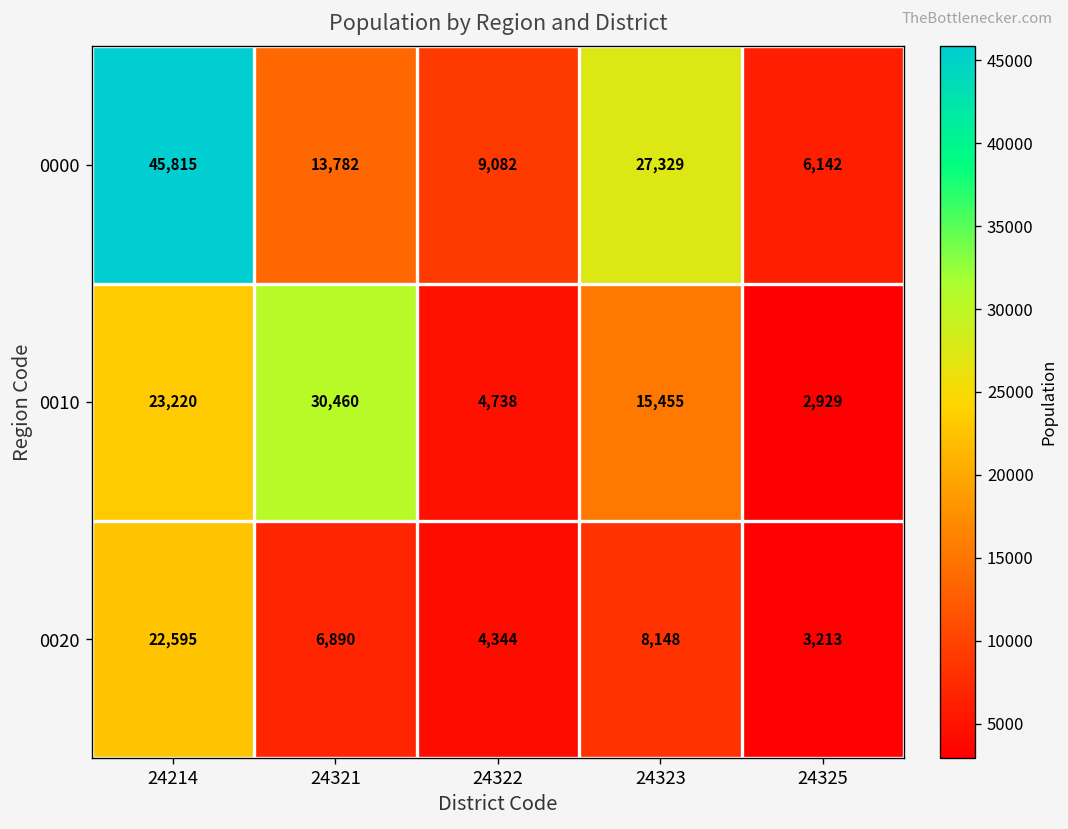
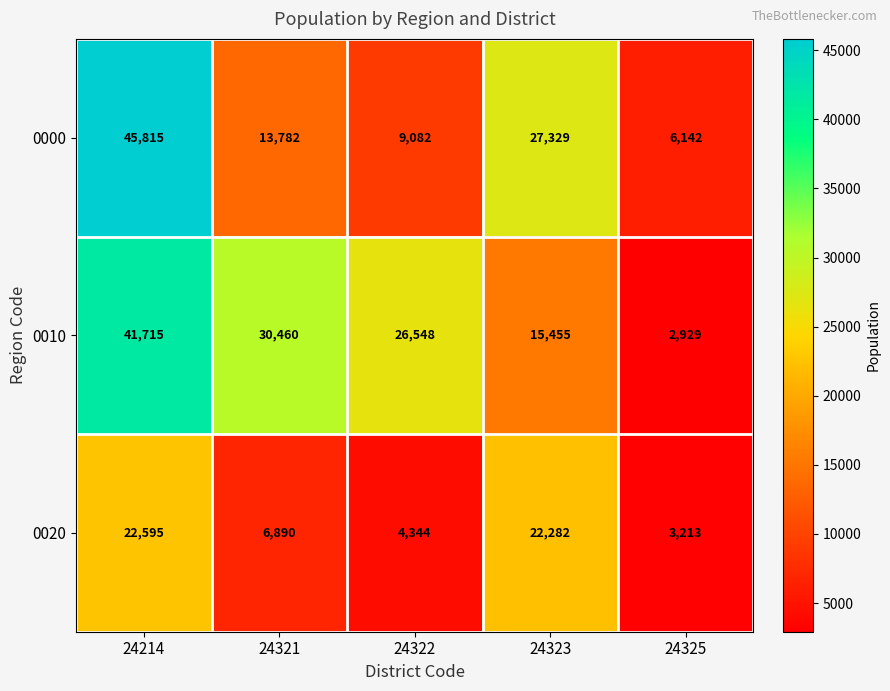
0010, 24214: 23,220 -> 41,715
0010, 24322: 4,738 -> 26,548
0020, 24323: 8,148 -> 22,282
